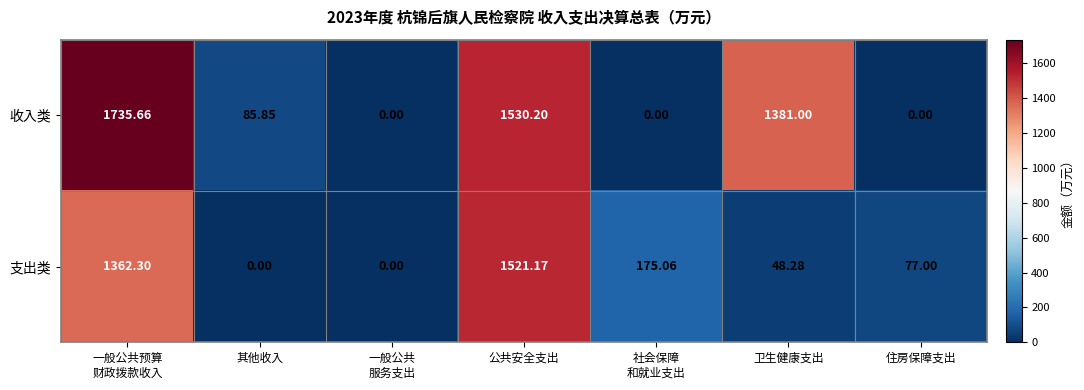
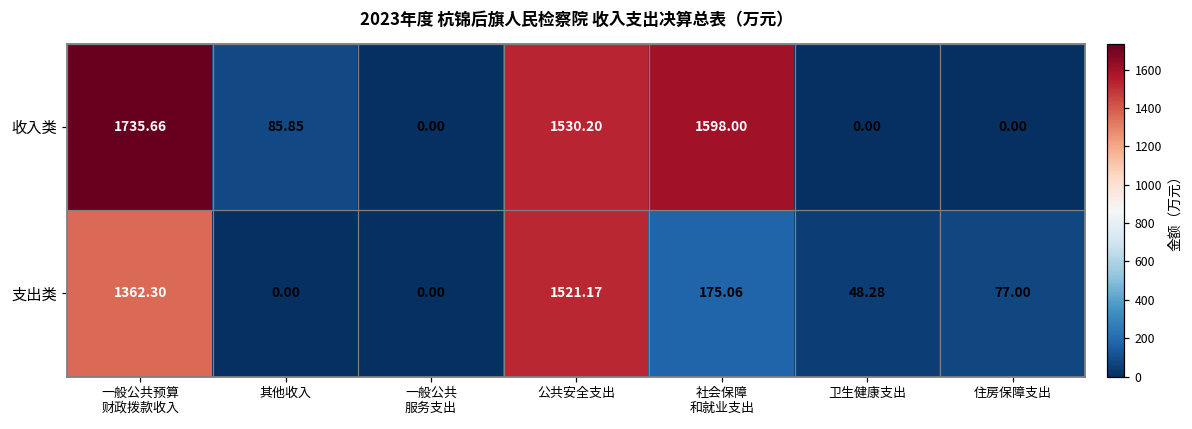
收入类, 社会保障 和就业支出: 0.00 -> 1598.00
收入类, 卫生健康支出: 1381.00 -> 0.00
